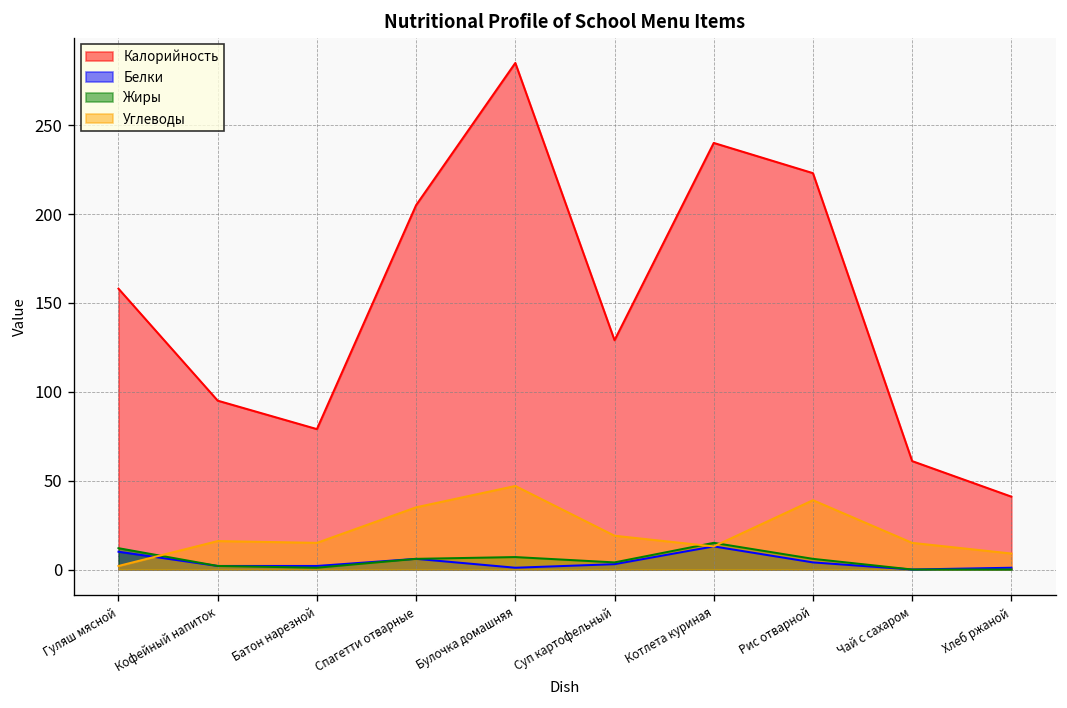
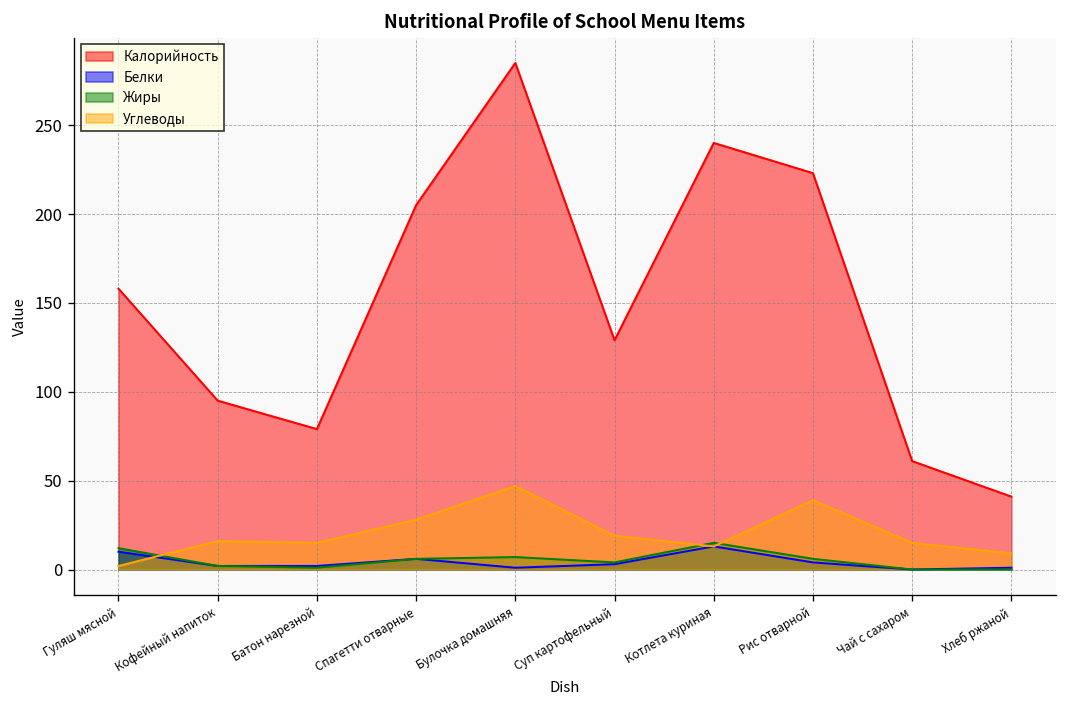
Углеводы, Спагетти отварные: 35 -> 28
